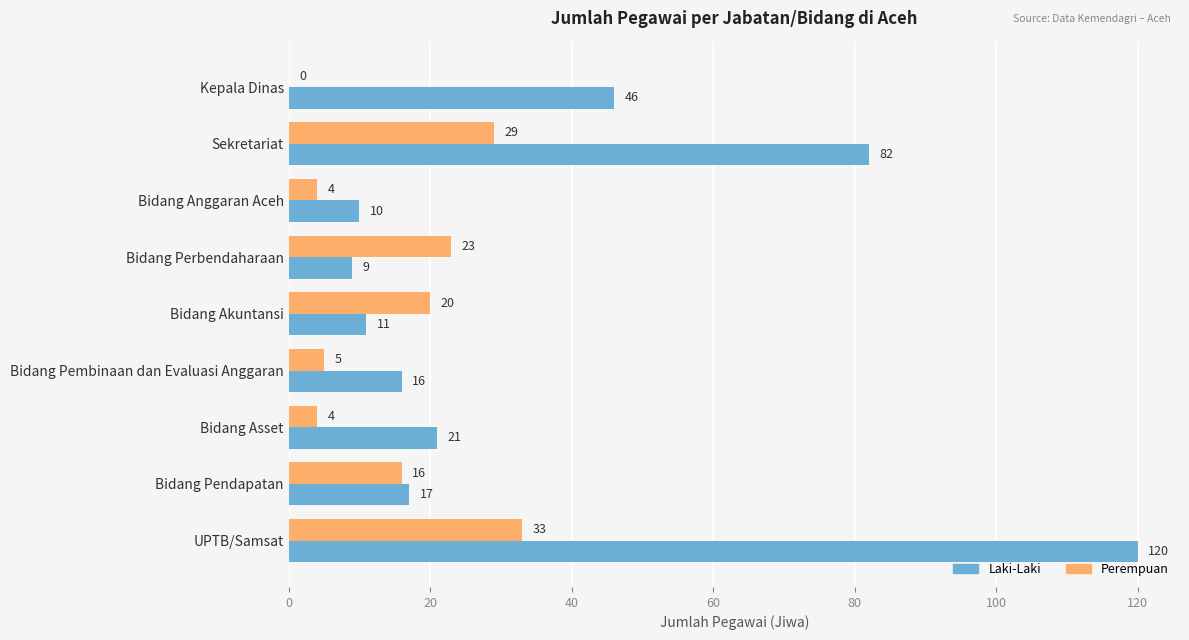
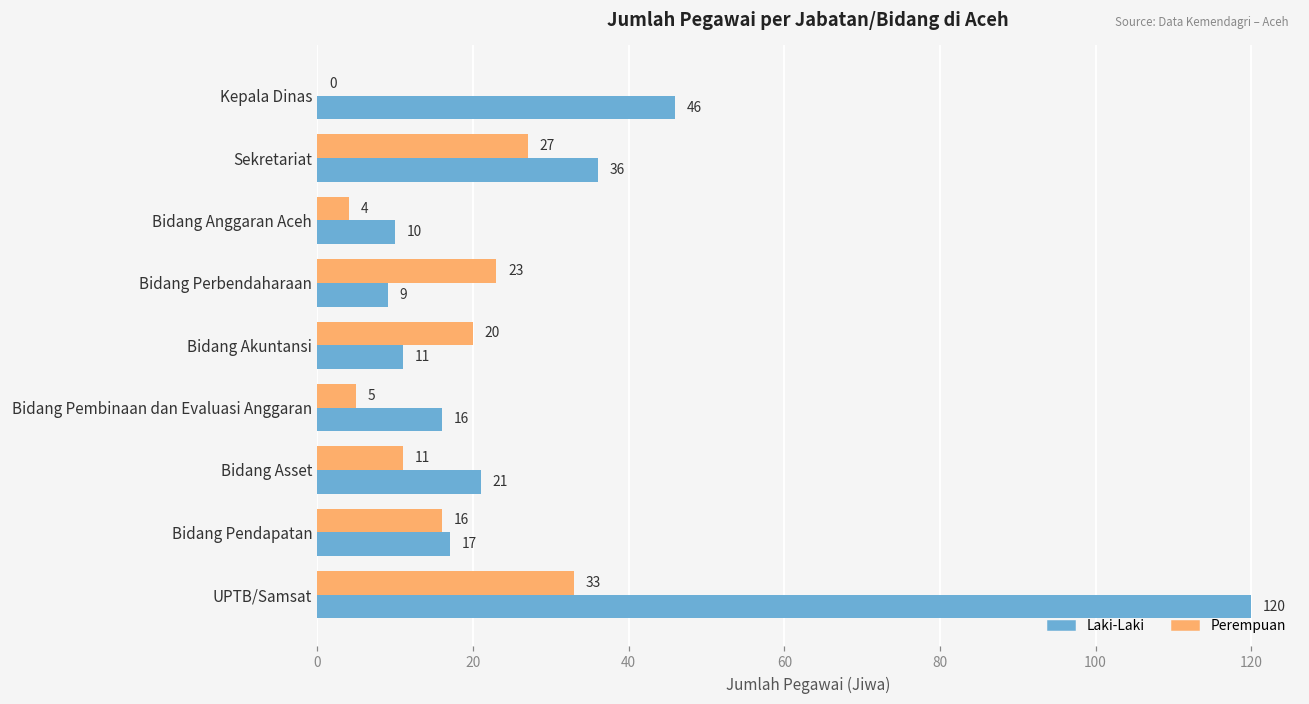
Perempuan, Sekretariat: 29 -> 27
Laki-Laki, Sekretariat: 82 -> 36
Perempuan, Bidang Asset: 4 -> 11
